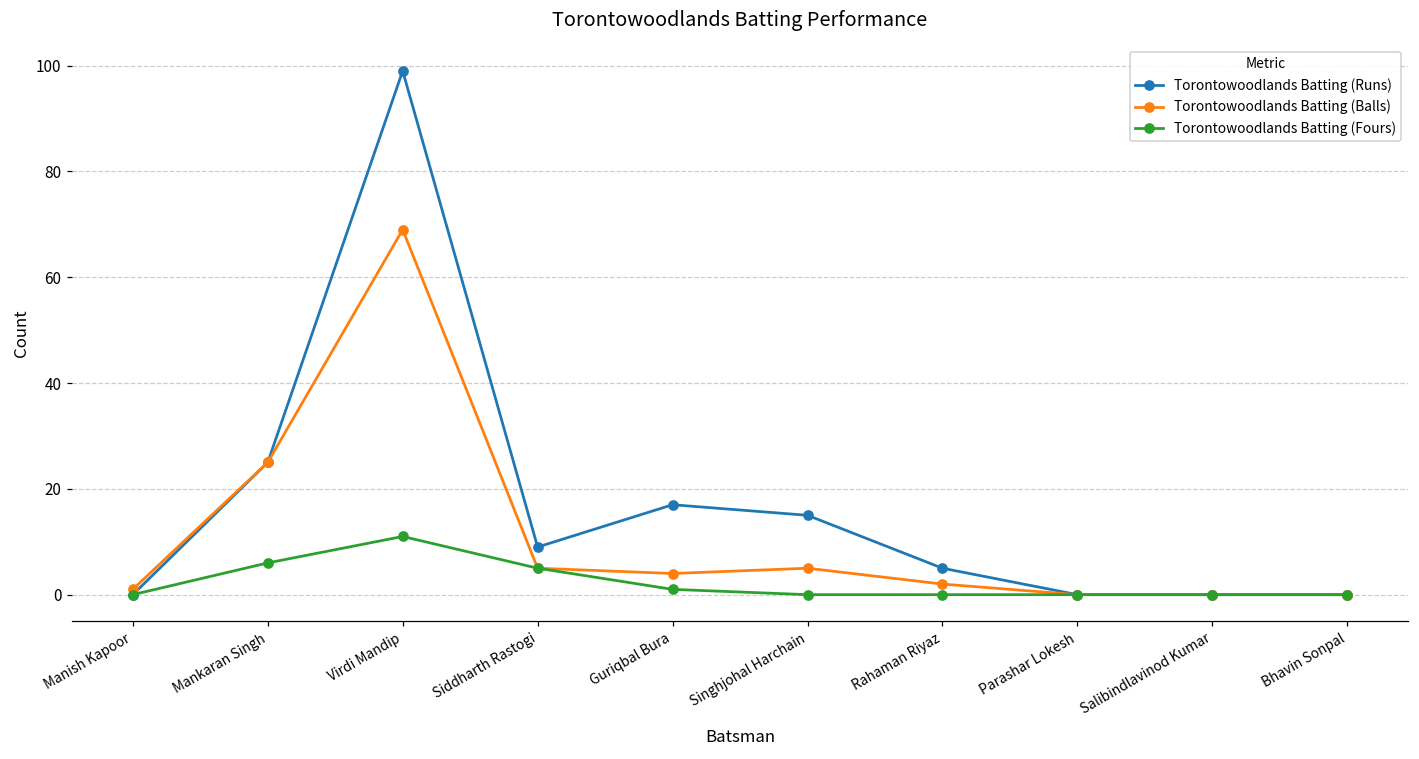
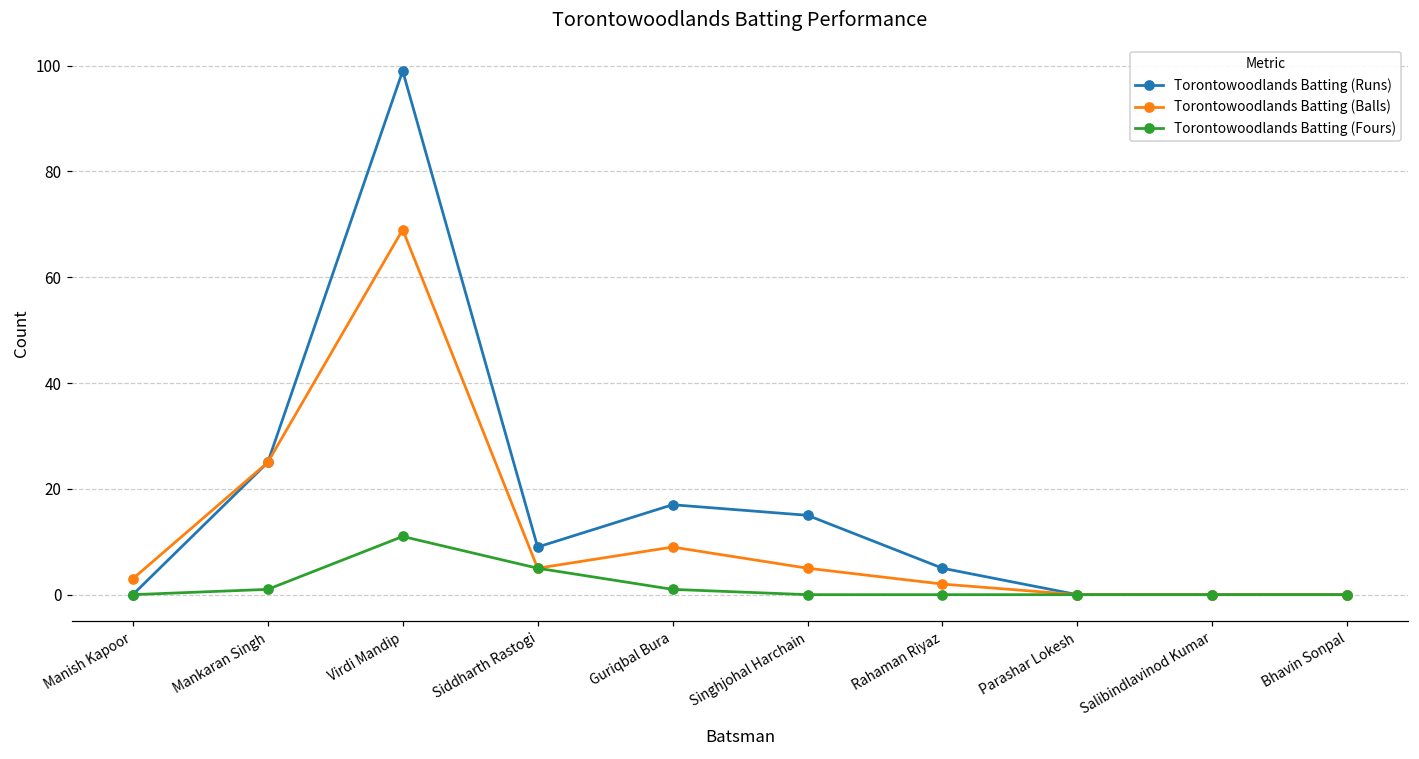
Torontowoodlands Batting (Balls), Manish Kapoor: 1 -> 3
Torontowoodlands Batting (Fours), Mankaran Singh: 6 -> 1
Torontowoodlands Batting (Balls), Guriqbal Bura: 4 -> 9
